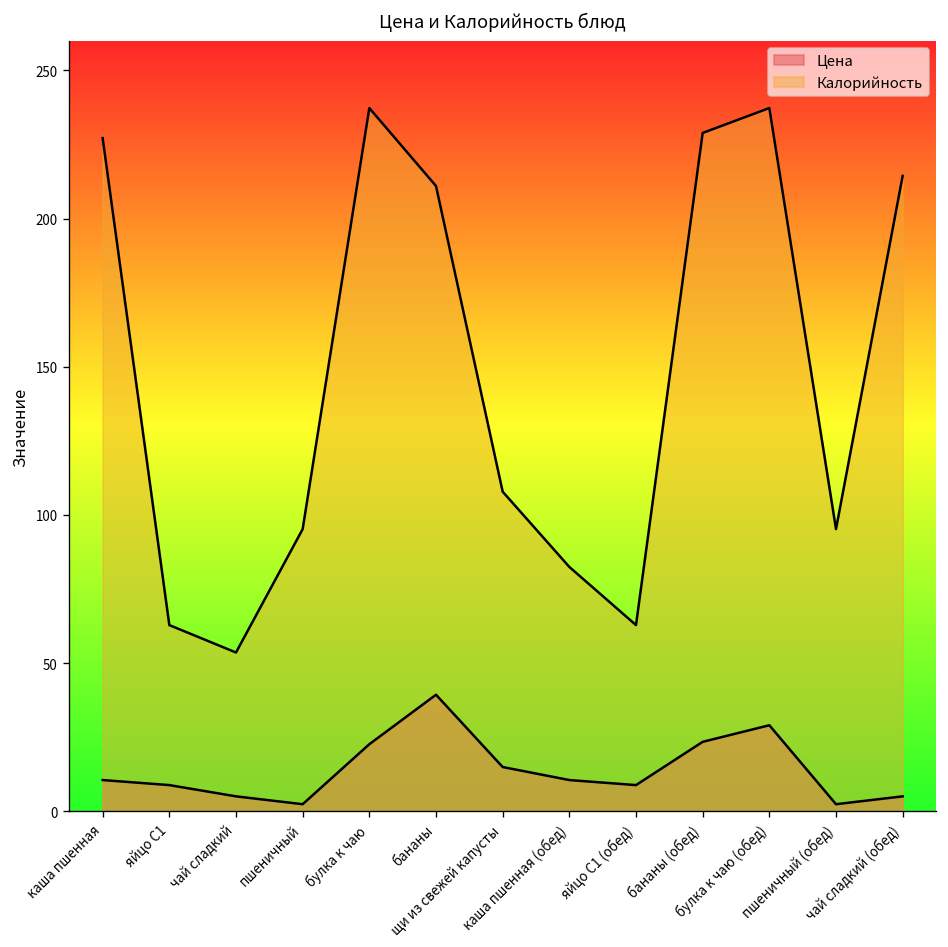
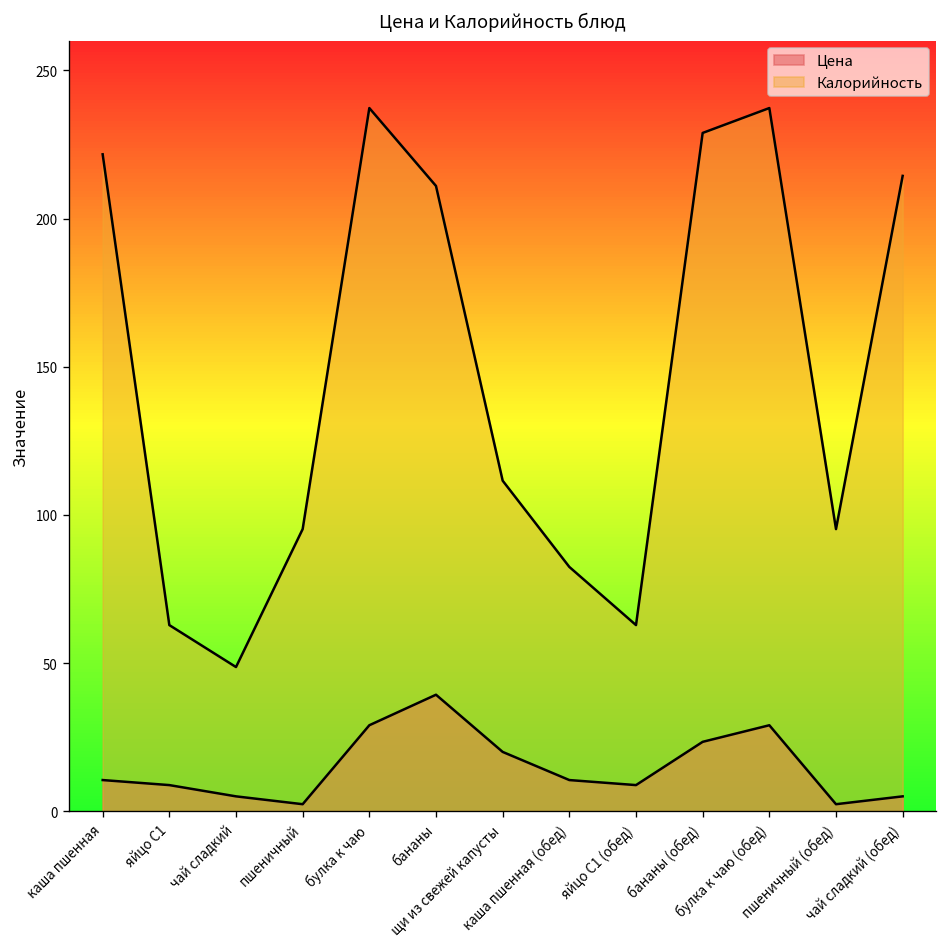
Калорийность, каша пшенная: 227 -> 222
Калорийность, чай сладкий: 54 -> 49
Цена, булка к чаю: 23 -> 29
Цена, щи из свежей капусты: 15 -> 20
Калорийность, щи из свежей капусты: 108 -> 112
